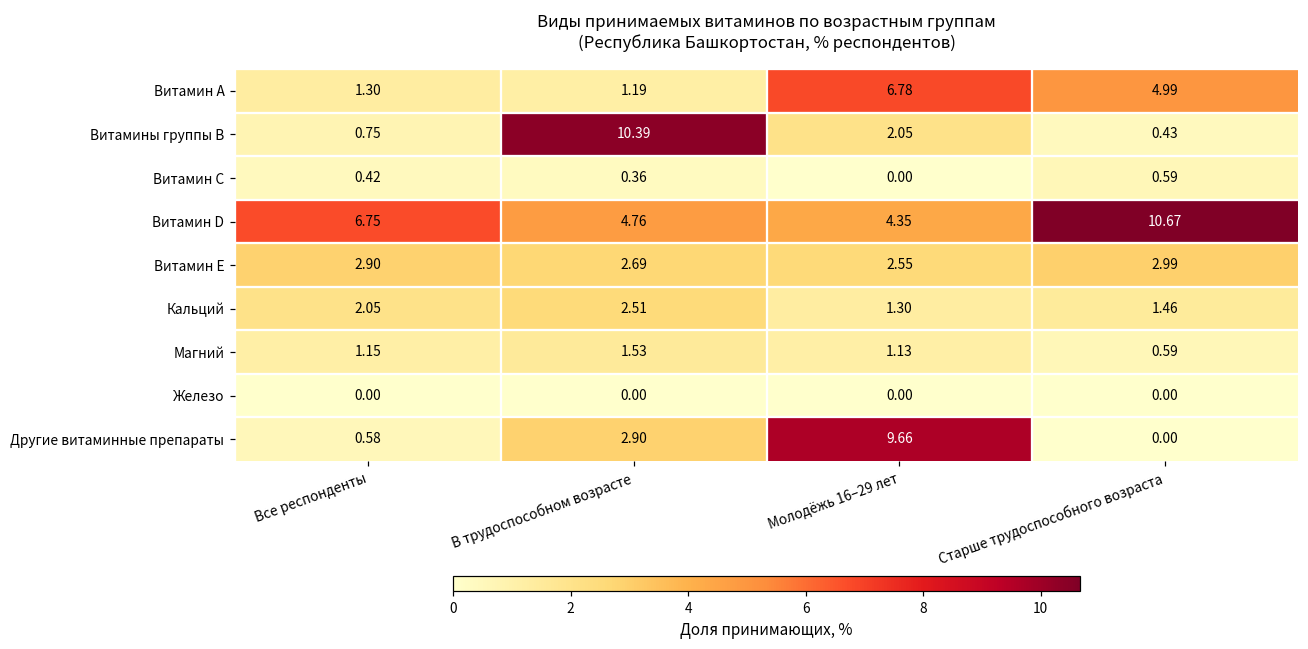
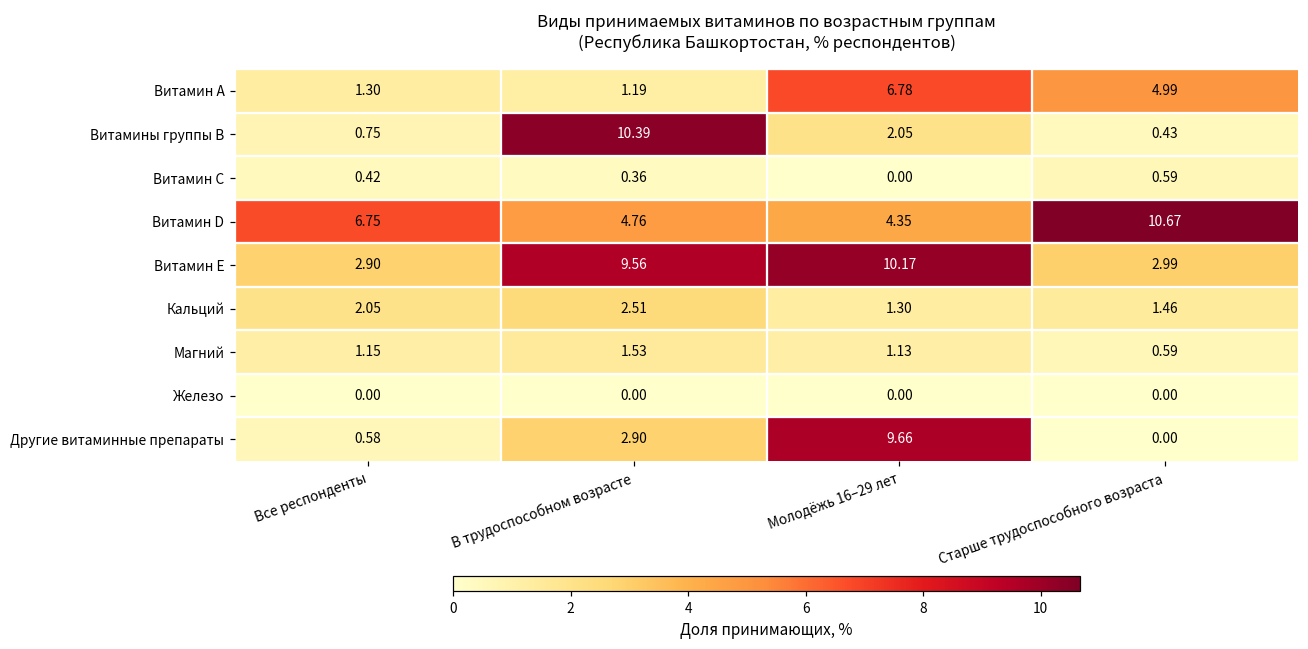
Витамин Е, В трудоспособном возрасте: 2.69 -> 9.56
Витамин Е, Молодёжь 16–29 лет: 2.55 -> 10.17
